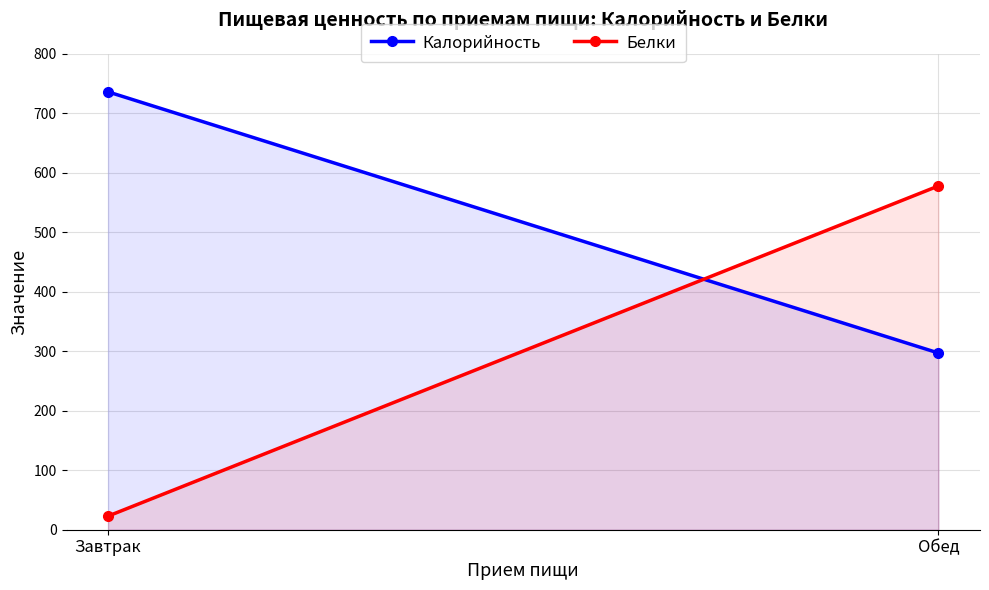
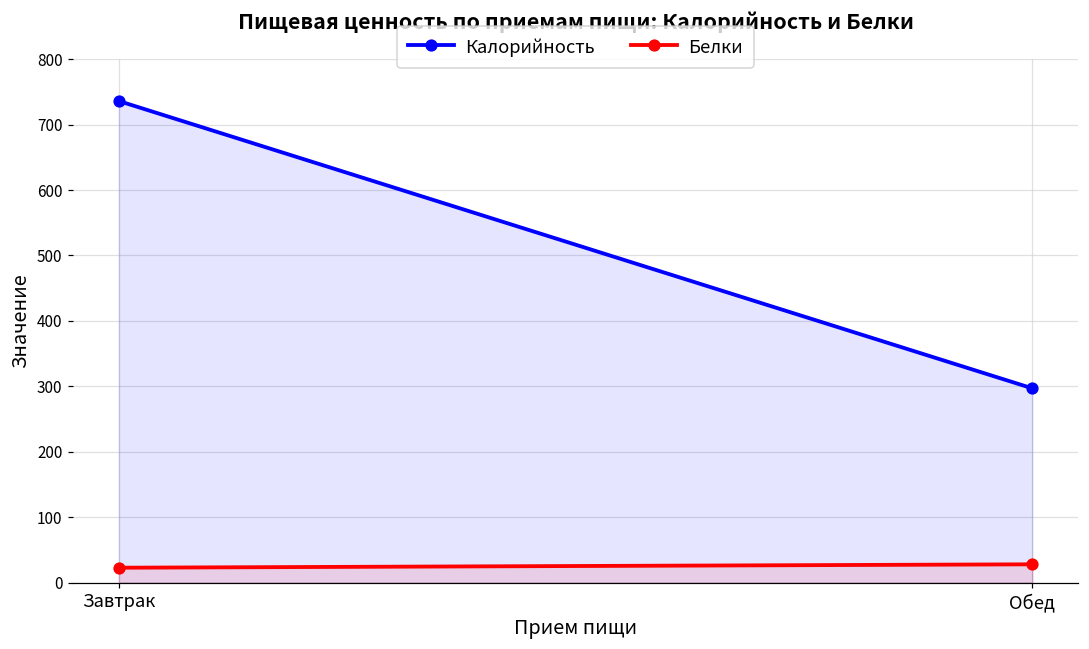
Белки, Обед: 580 -> 30
